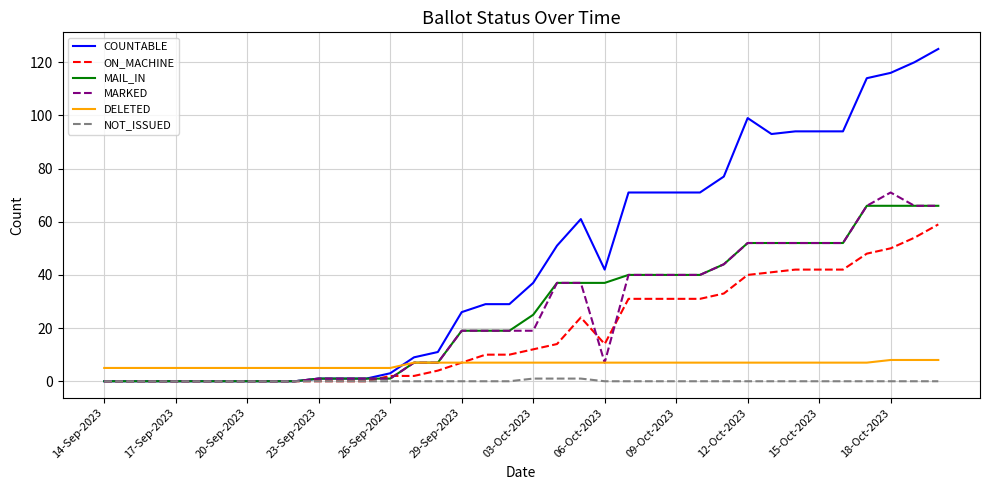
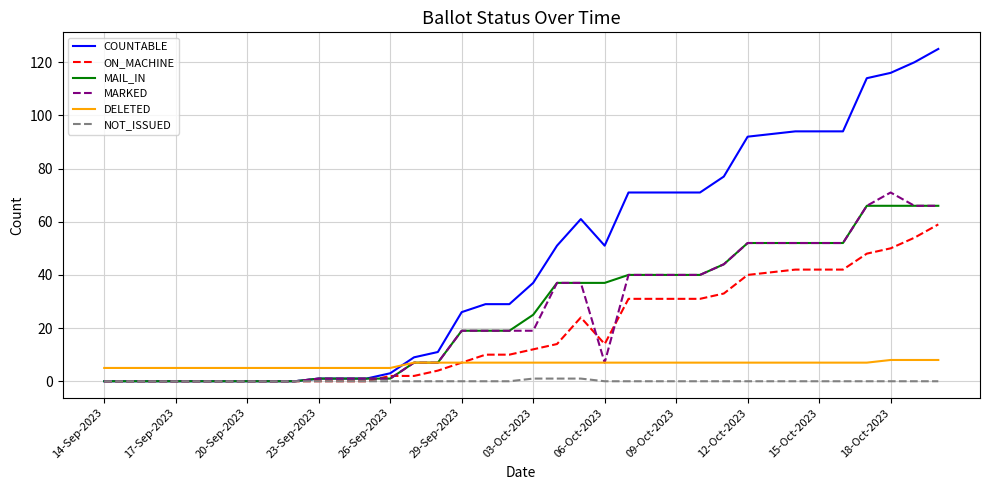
COUNTABLE, 06-Oct-2023: 42 -> 51
COUNTABLE, 12-Oct-2023: 99 -> 92
